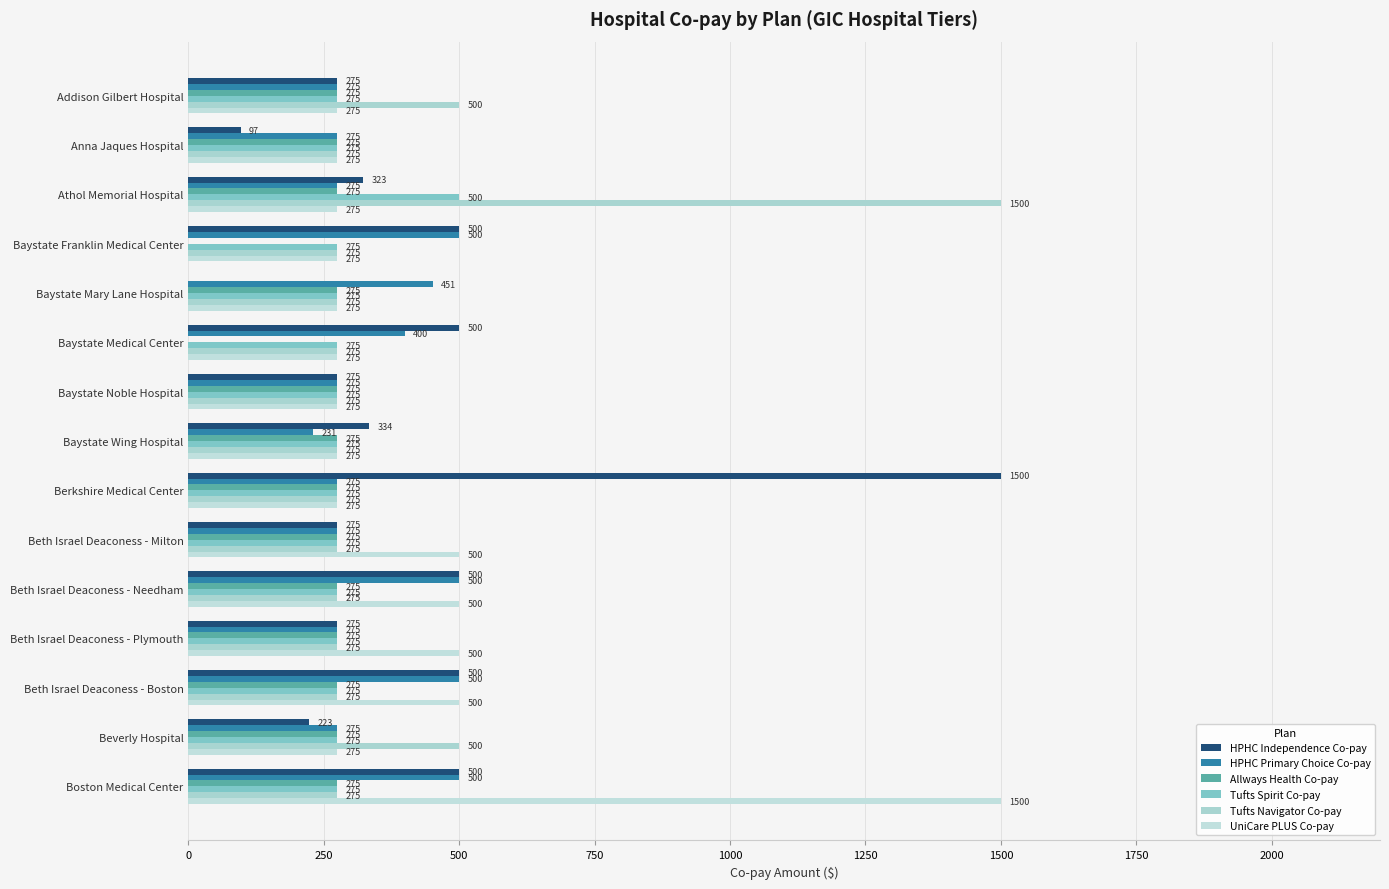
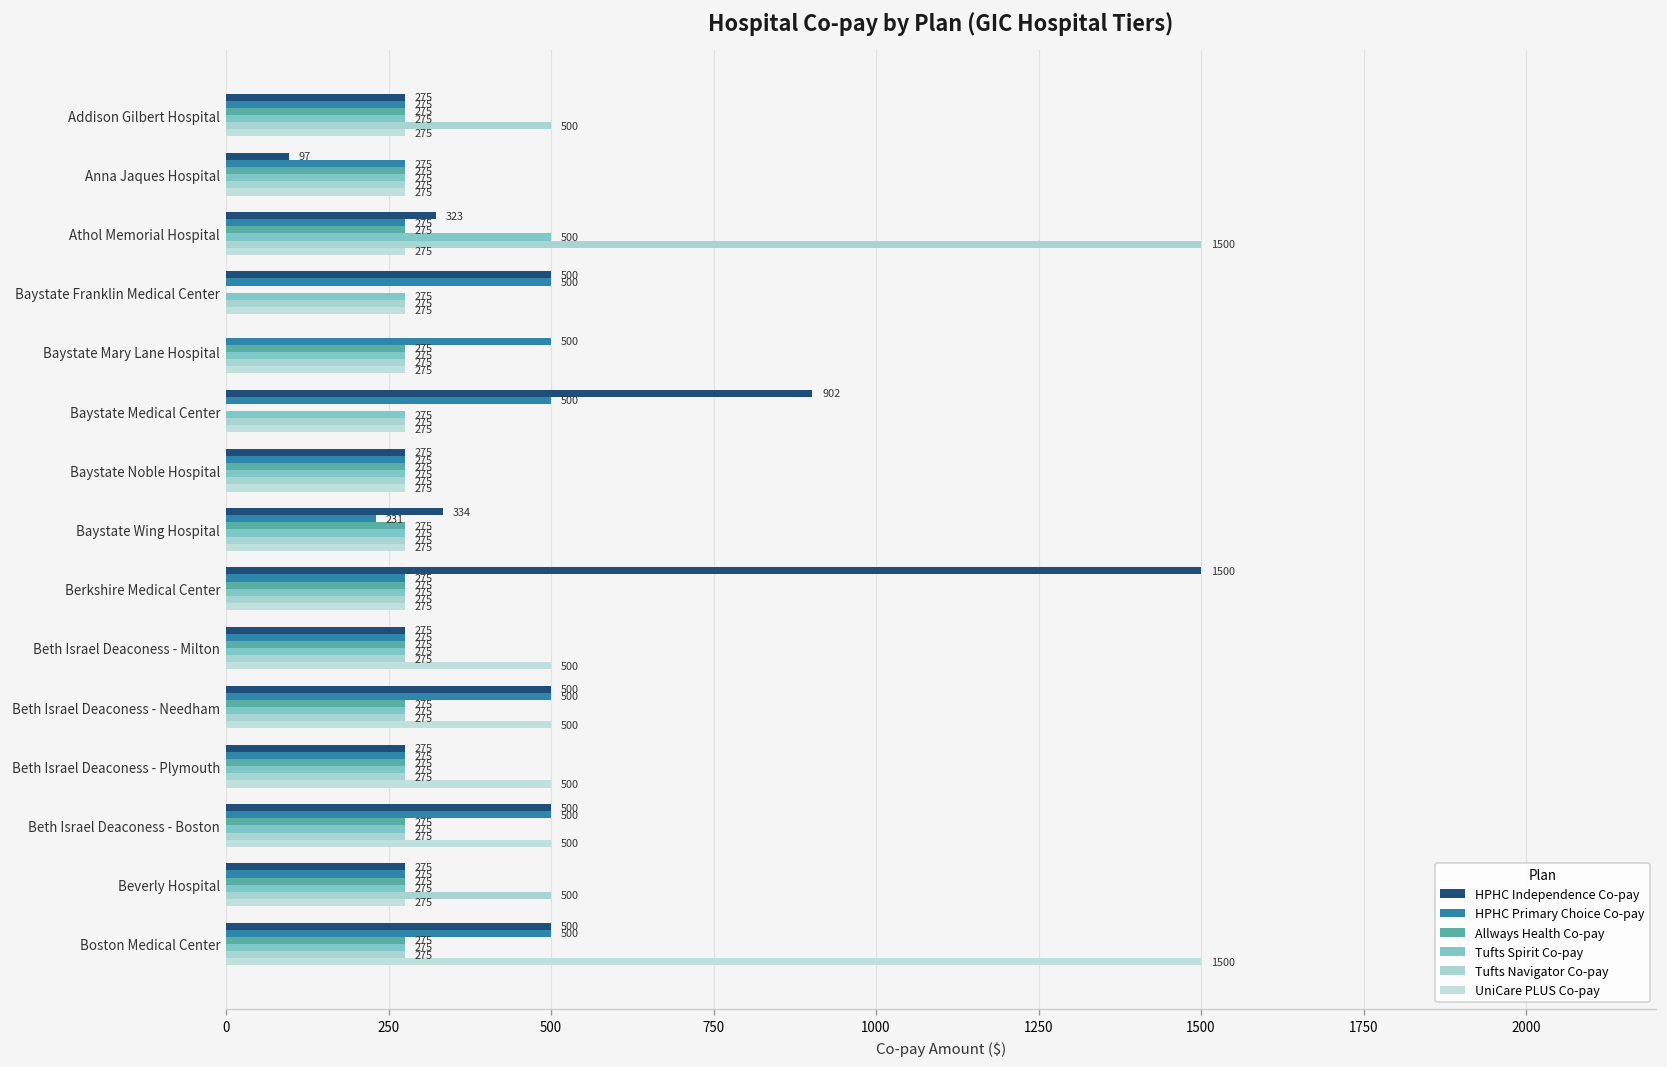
HPHC Primary Choice Co-pay, Baystate Mary Lane Hospital: 451 -> 500
HPHC Independence Co-pay, Baystate Medical Center: 500 -> 902
HPHC Primary Choice Co-pay, Baystate Medical Center: 400 -> 500
HPHC Independence Co-pay, Beverly Hospital: 223 -> 275
